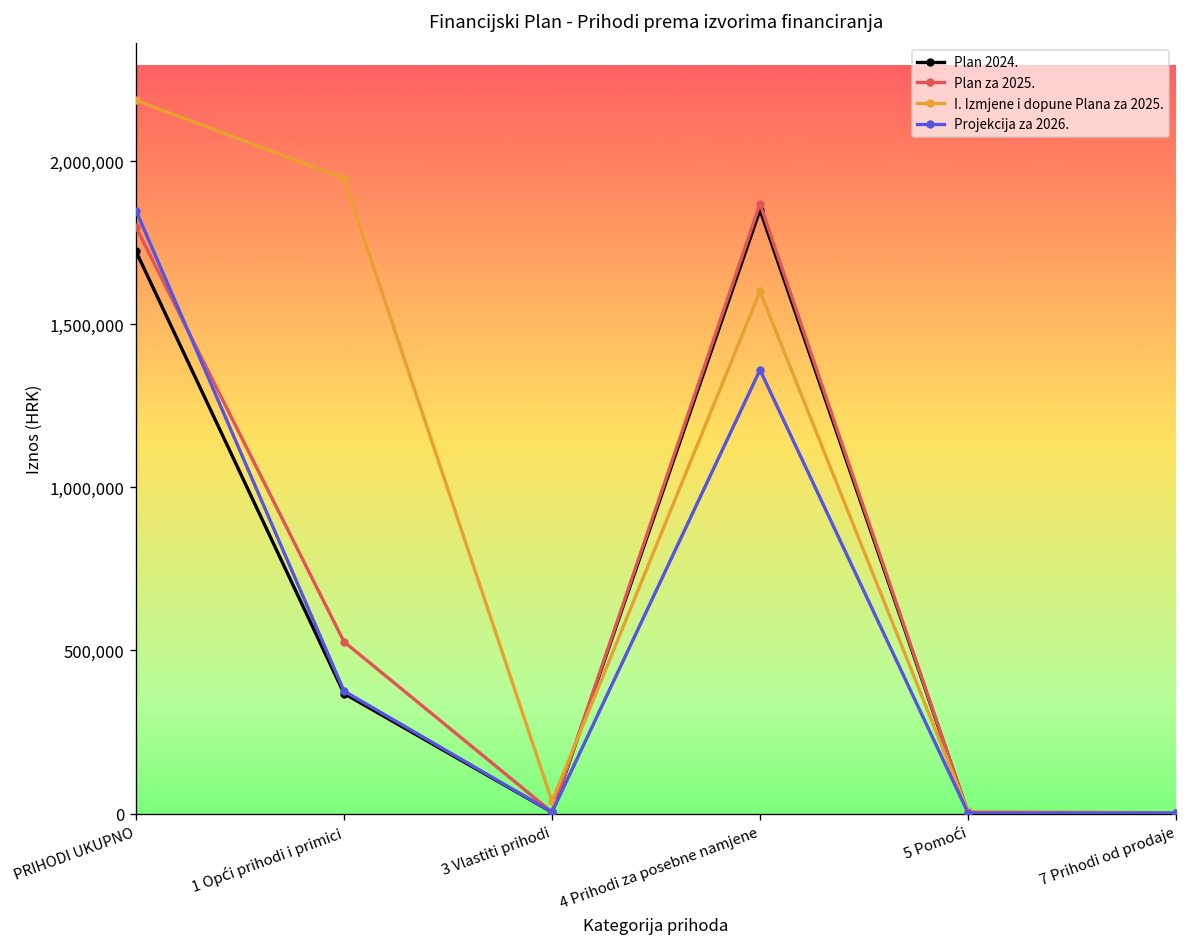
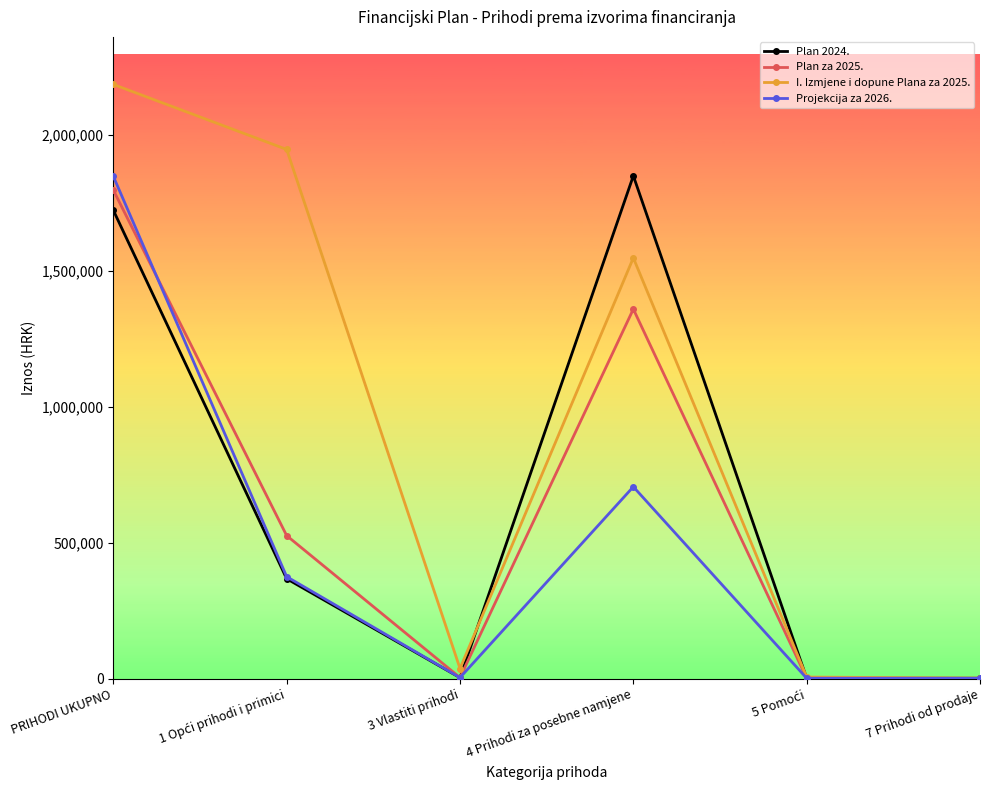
Plan za 2025., 4 Prihodi za posebne namjene: 1,870,000 -> 1,360,000
I. Izmjene i dopune Plana za 2025., 4 Prihodi za posebne namjene: 1,600,000 -> 1,550,000
Projekcija za 2026., 4 Prihodi za posebne namjene: 1,360,000 -> 710,000
